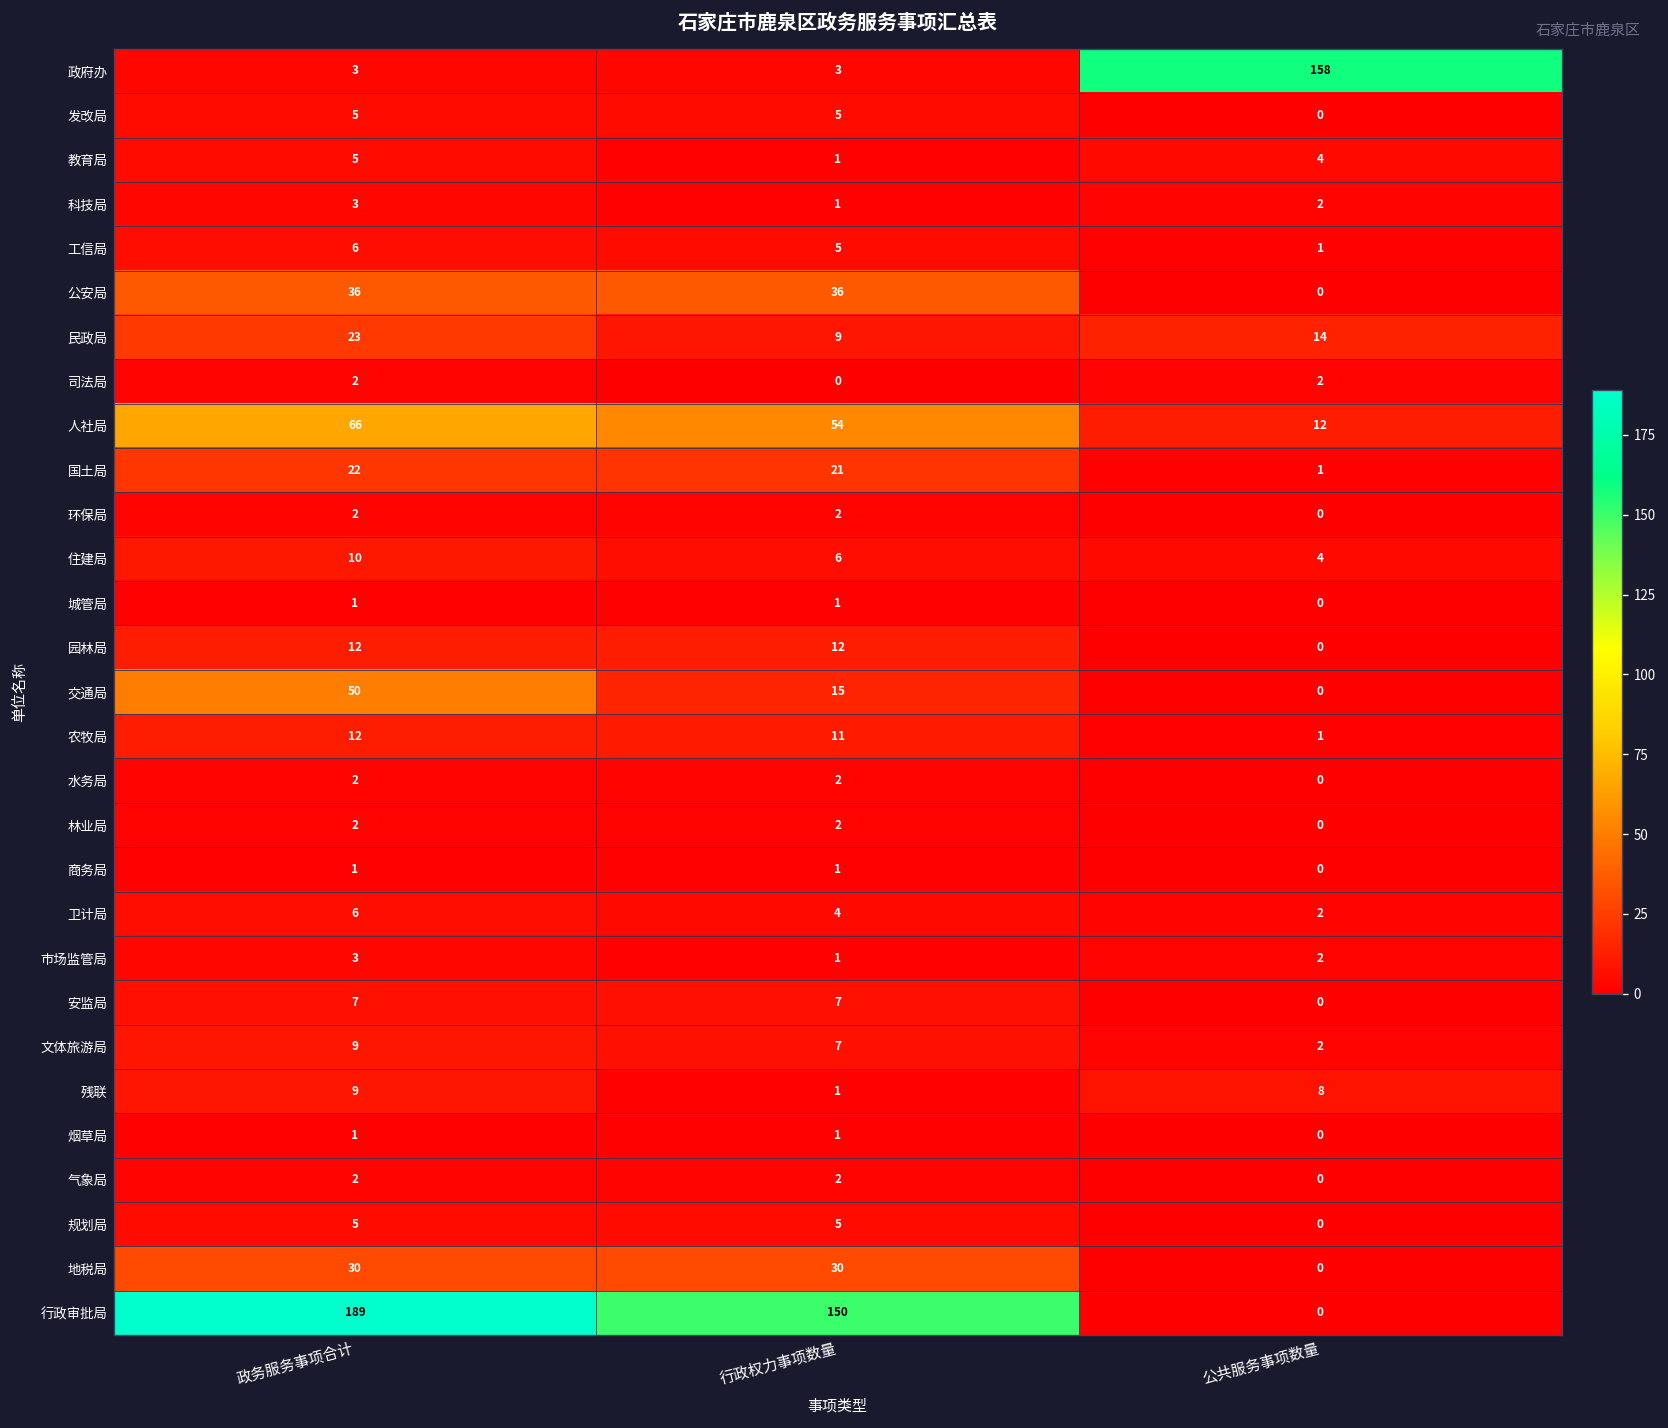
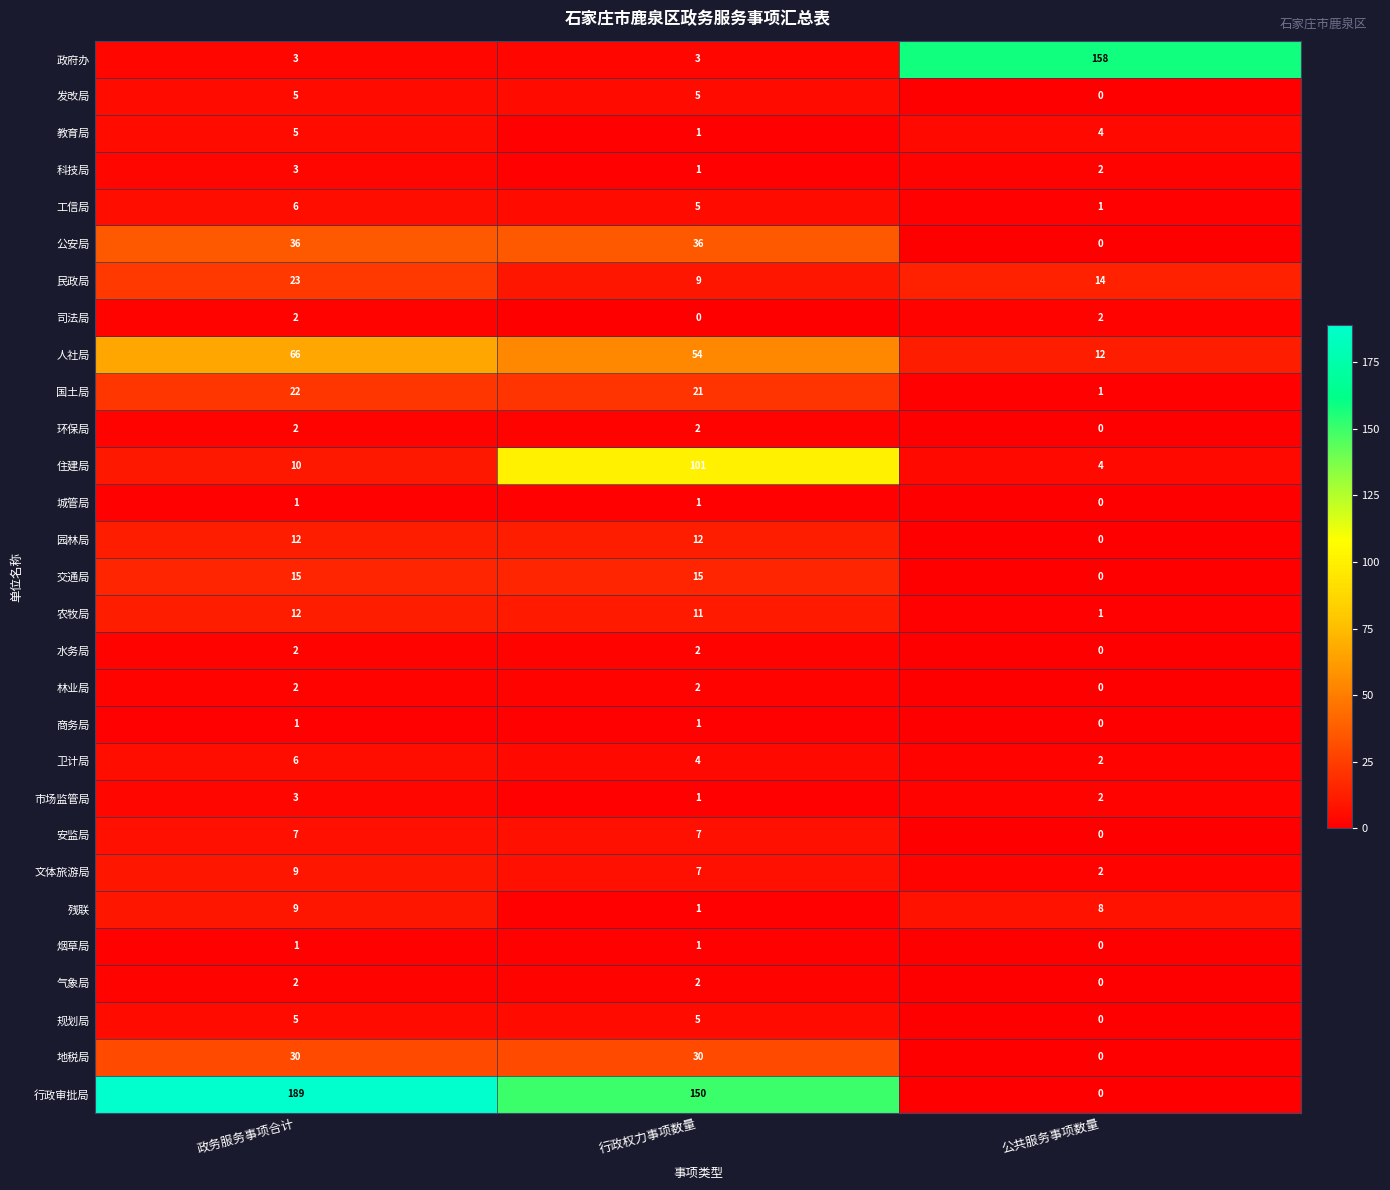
住建局, 行政权力事项数量: 6 -> 101
交通局, 政务服务事项合计: 50 -> 15
